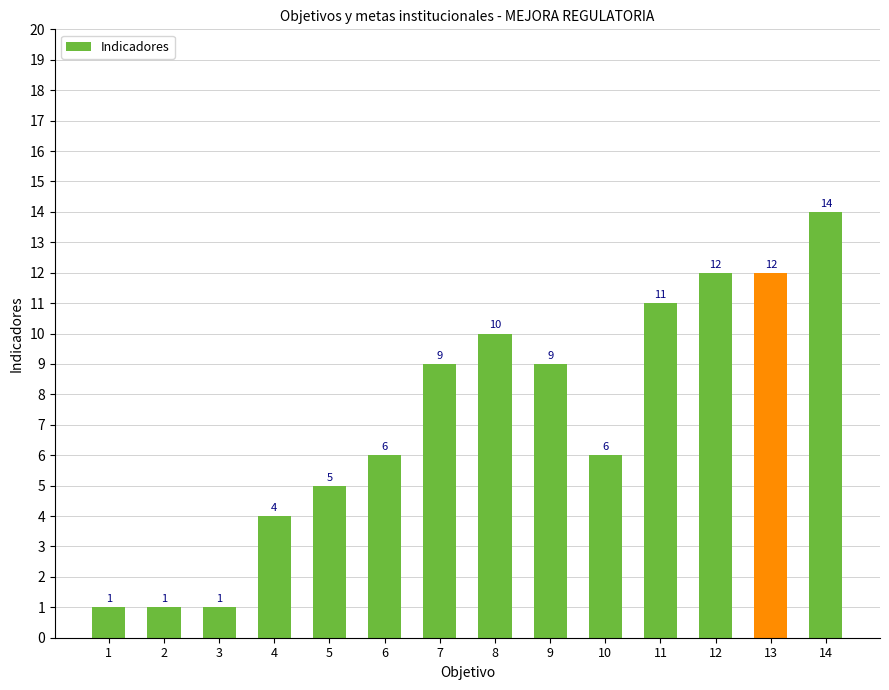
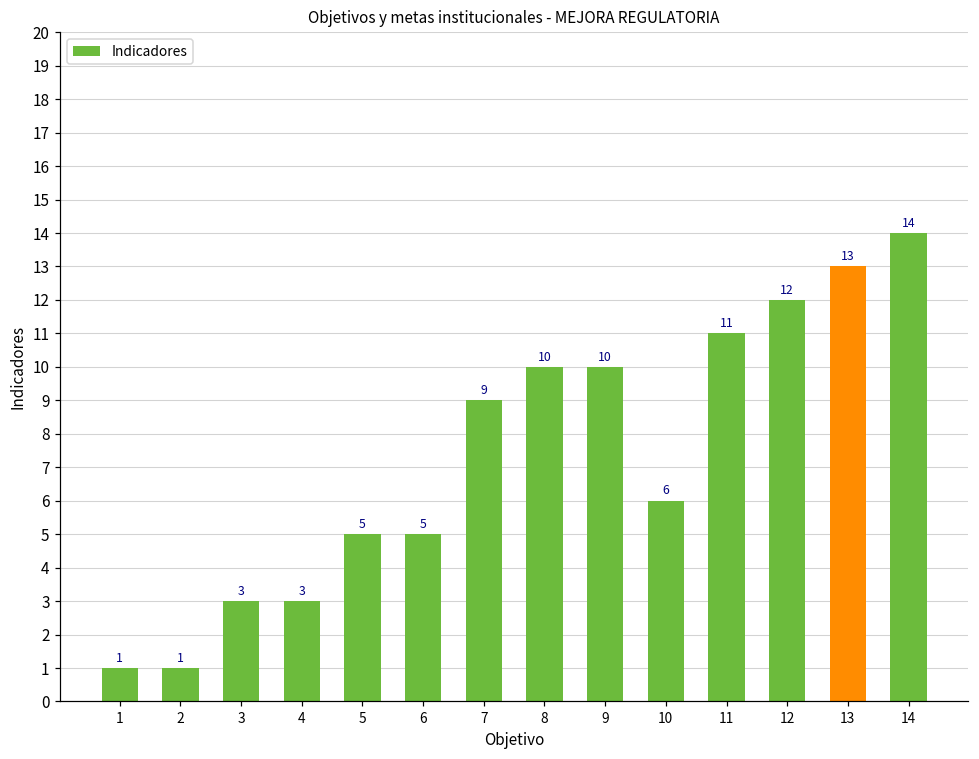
3: 1 -> 3
4: 4 -> 3
6: 6 -> 5
9: 9 -> 10
13: 12 -> 13
